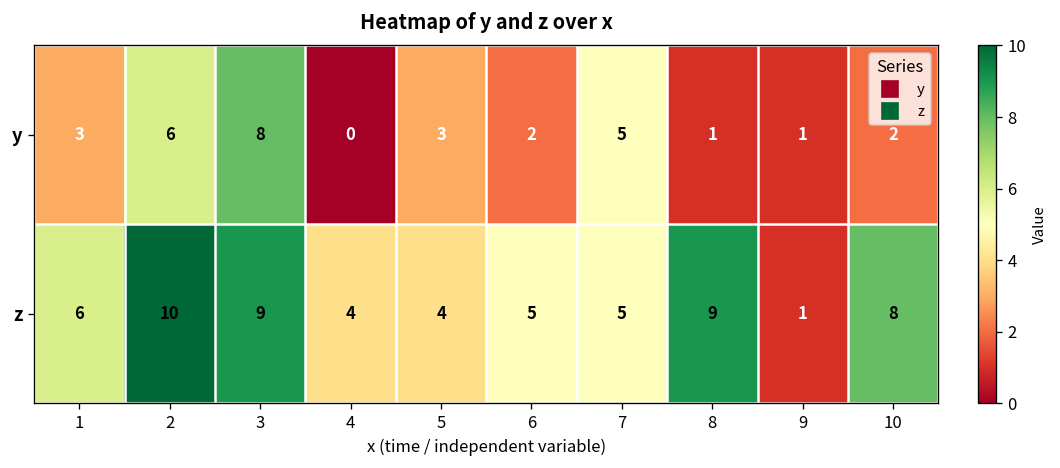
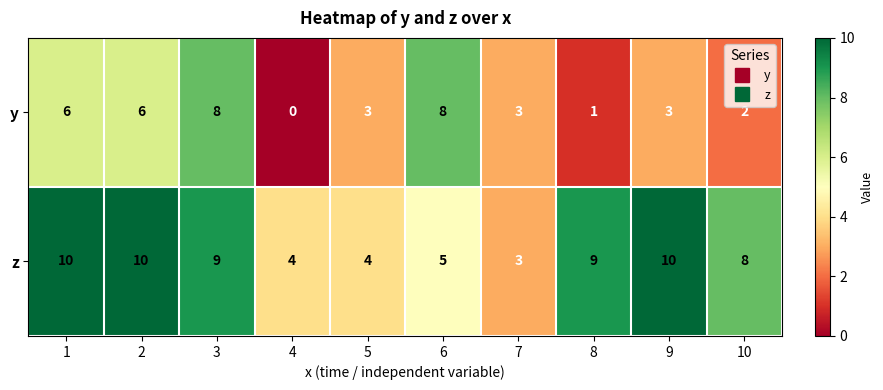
y, 1: 3 -> 6
y, 6: 2 -> 8
y, 7: 5 -> 3
y, 9: 1 -> 3
z, 1: 6 -> 10
z, 7: 5 -> 3
z, 9: 1 -> 10
